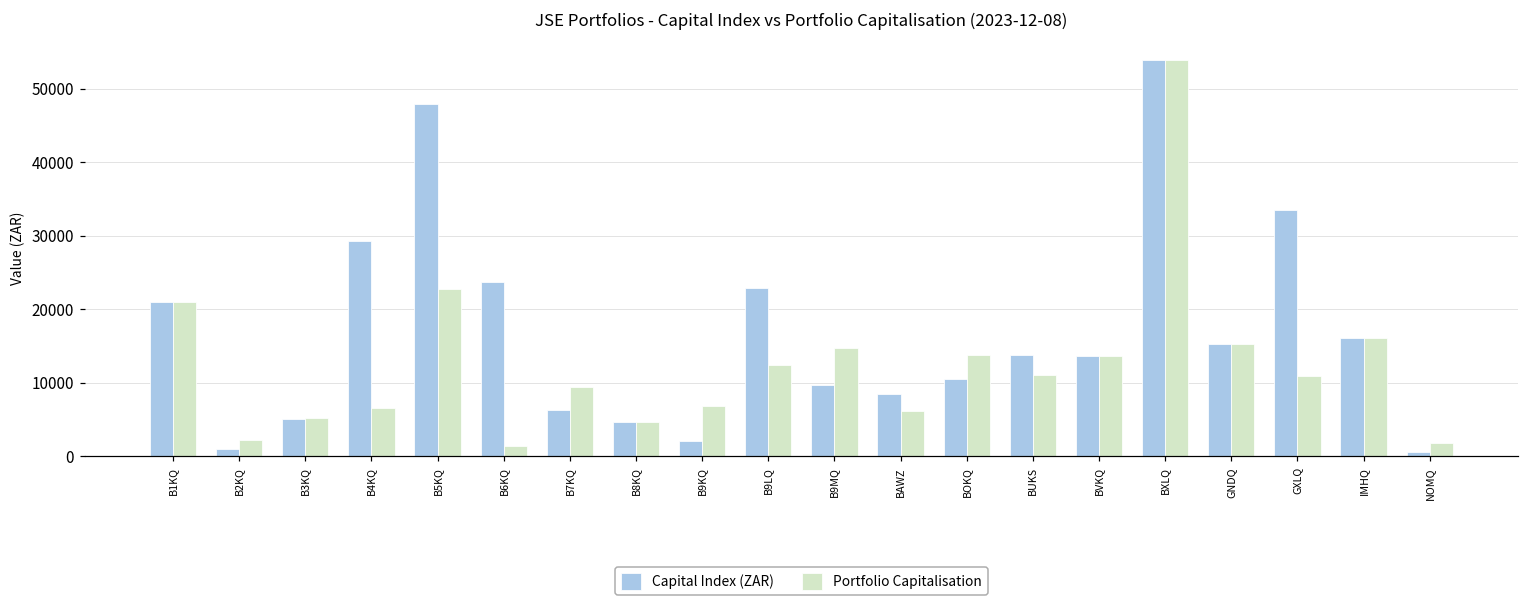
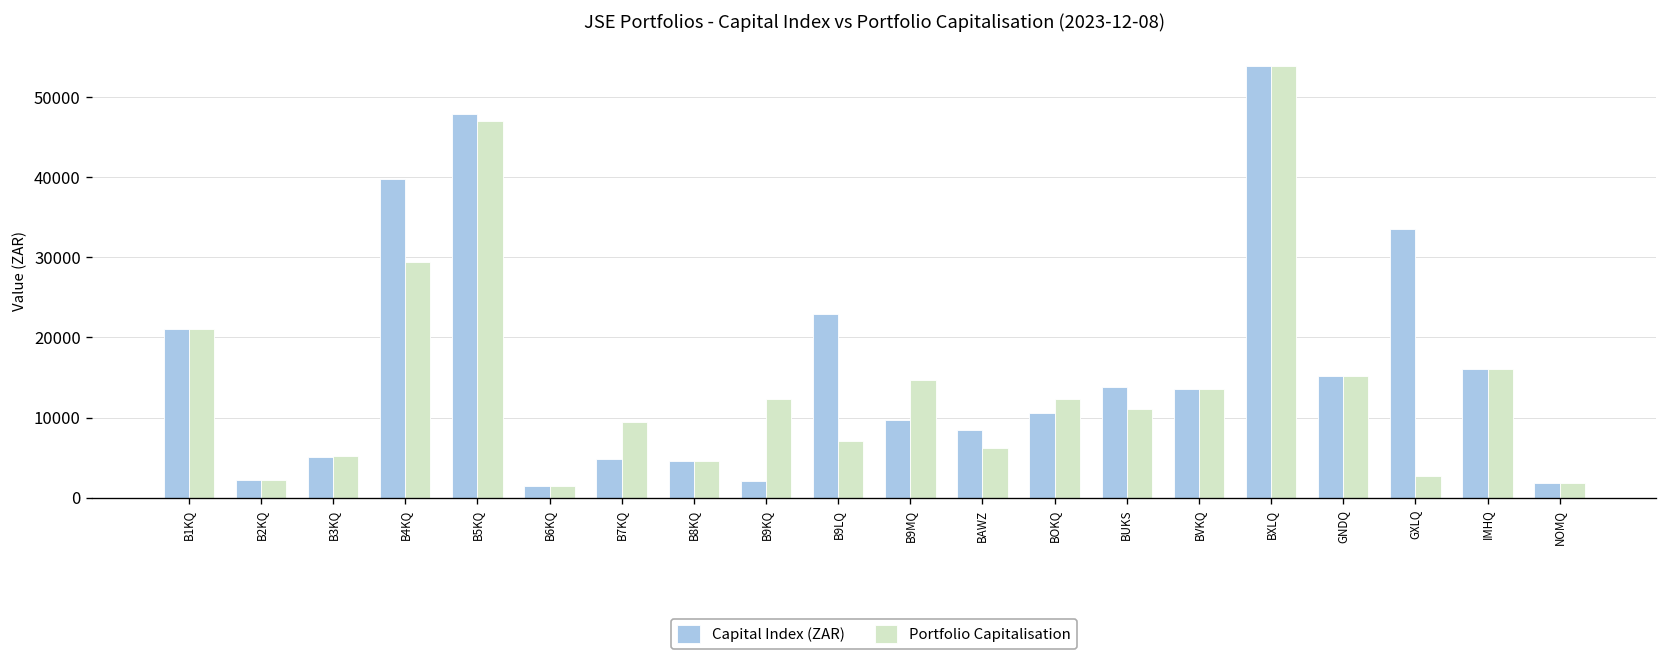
Capital Index (ZAR), B2KQ: 1000 -> 2000
Capital Index (ZAR), B4KQ: 29000 -> 40000
Portfolio Capitalisation, B4KQ: 7000 -> 29000
Portfolio Capitalisation, B5KQ: 23000 -> 47000
Capital Index (ZAR), B6KQ: 24000 -> 1000
Capital Index (ZAR), B7KQ: 6000 -> 5000
Portfolio Capitalisation, B9KQ: 7000 -> 12000
Portfolio Capitalisation, B9LQ: 12000 -> 7000
Portfolio Capitalisation, BOKQ: 14000 -> 12000
Portfolio Capitalisation, GXLQ: 11000 -> 3000
Capital Index (ZAR), NOMQ: 1000 -> 2000
